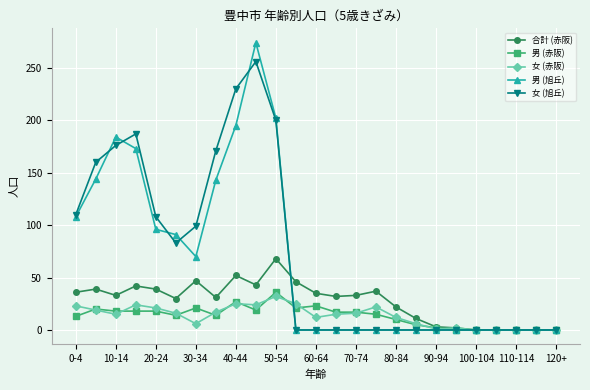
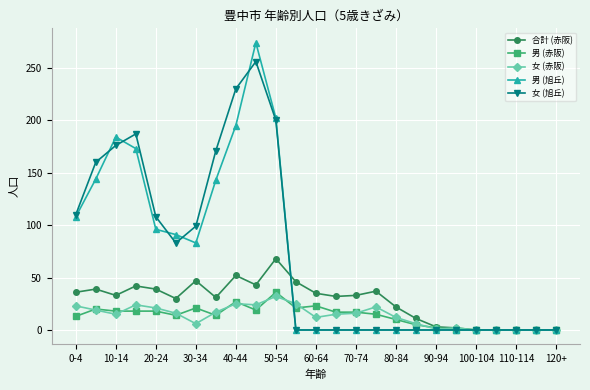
男 (旭丘), 30-34: 70 -> 83
